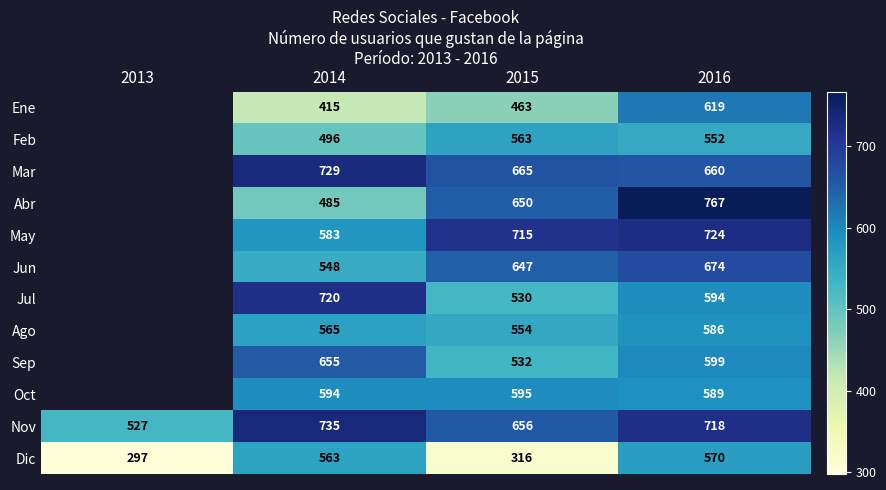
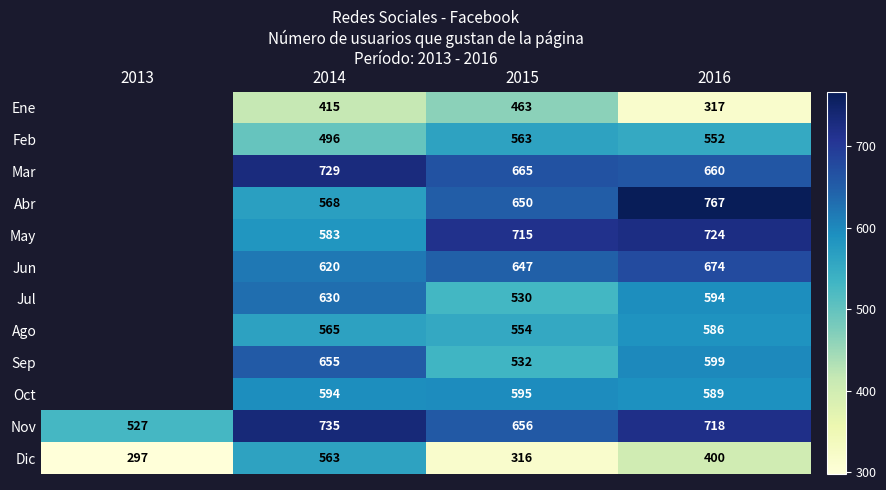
Ene, 2016: 619 -> 317
Abr, 2014: 485 -> 568
Jun, 2014: 548 -> 620
Jul, 2014: 720 -> 630
Dic, 2016: 570 -> 400
